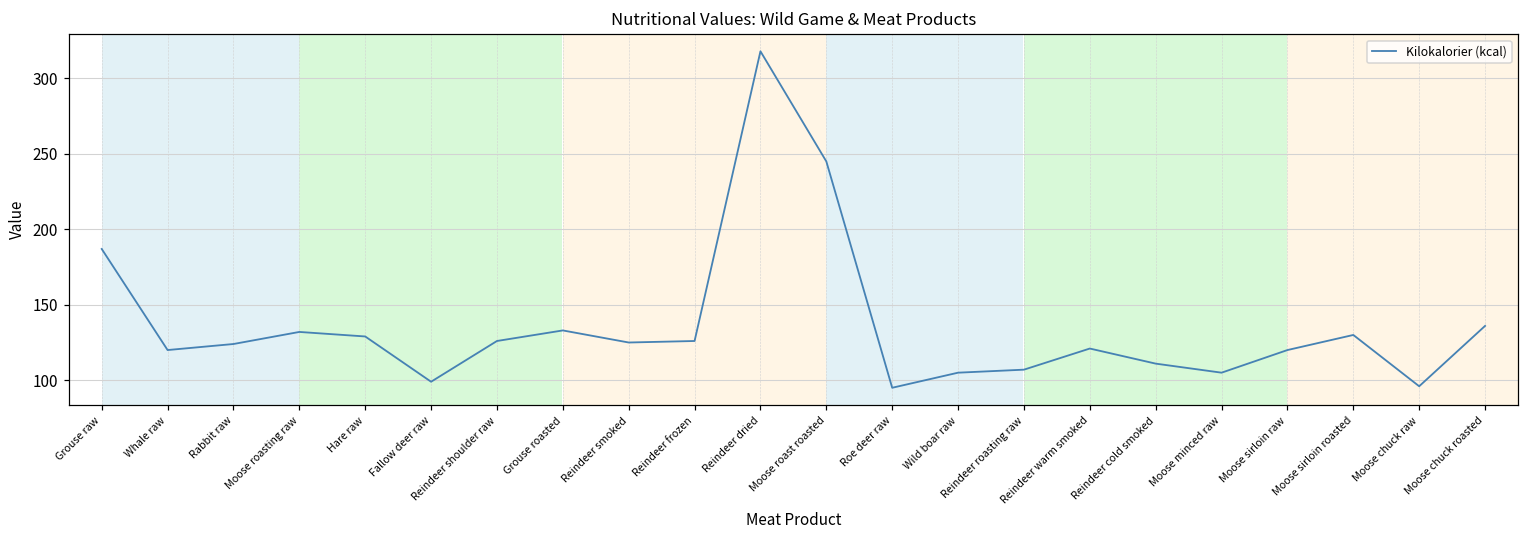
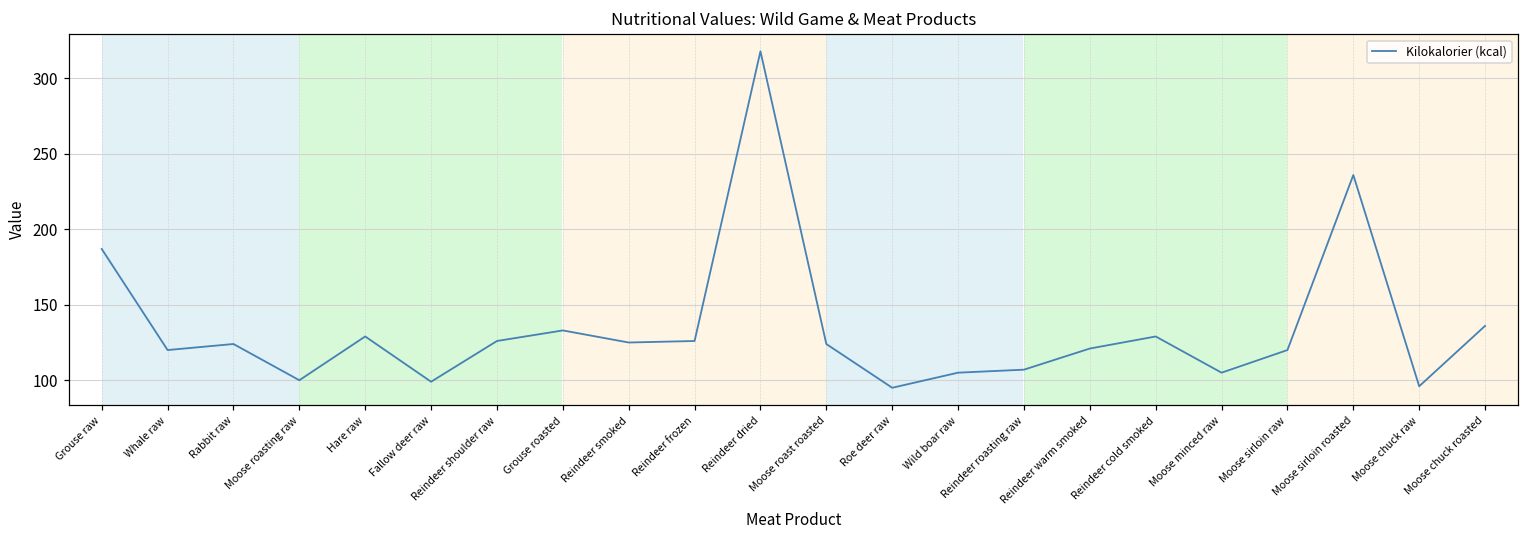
Moose roasting raw: 132 -> 100
Moose roast roasted: 245 -> 124
Reindeer cold smoked: 111 -> 129
Moose sirloin roasted: 130 -> 236
